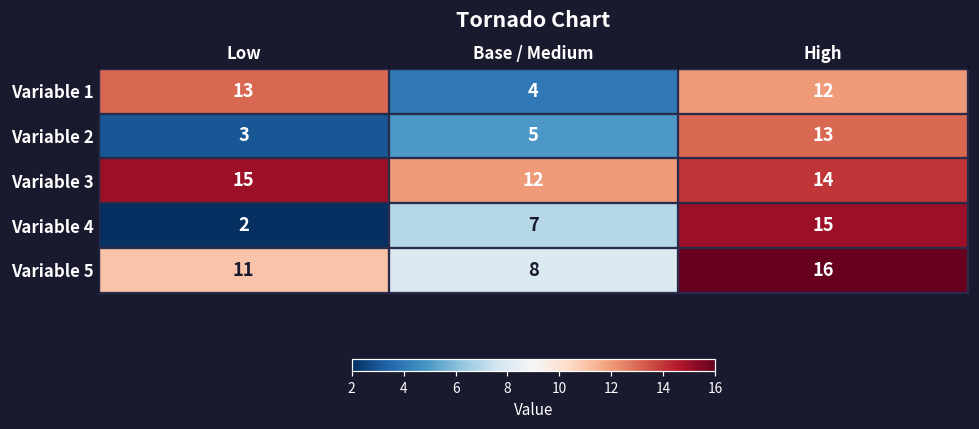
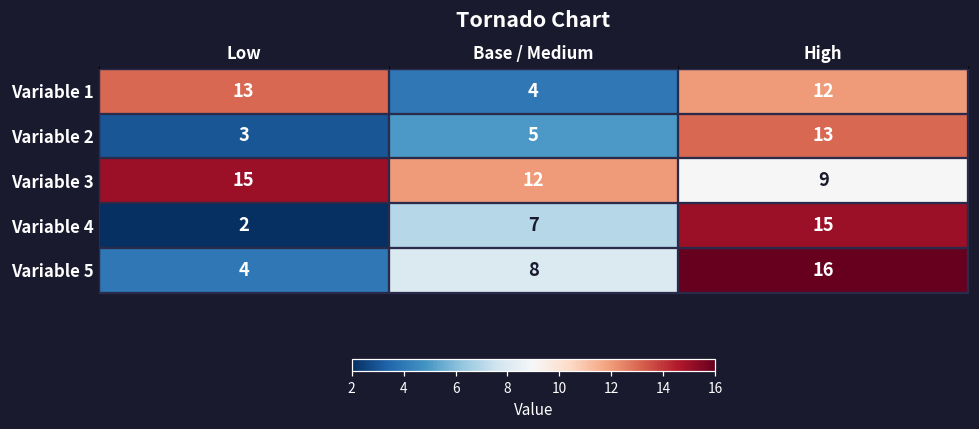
Variable 3, High: 14 -> 9
Variable 5, Low: 11 -> 4
